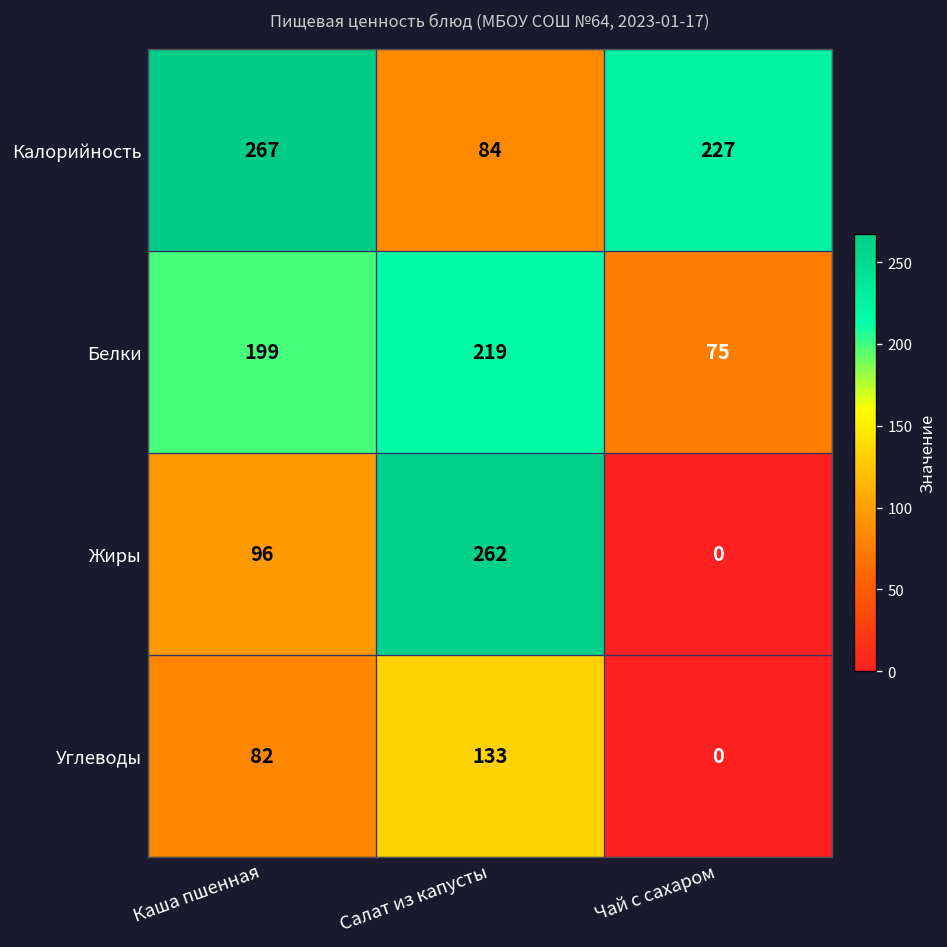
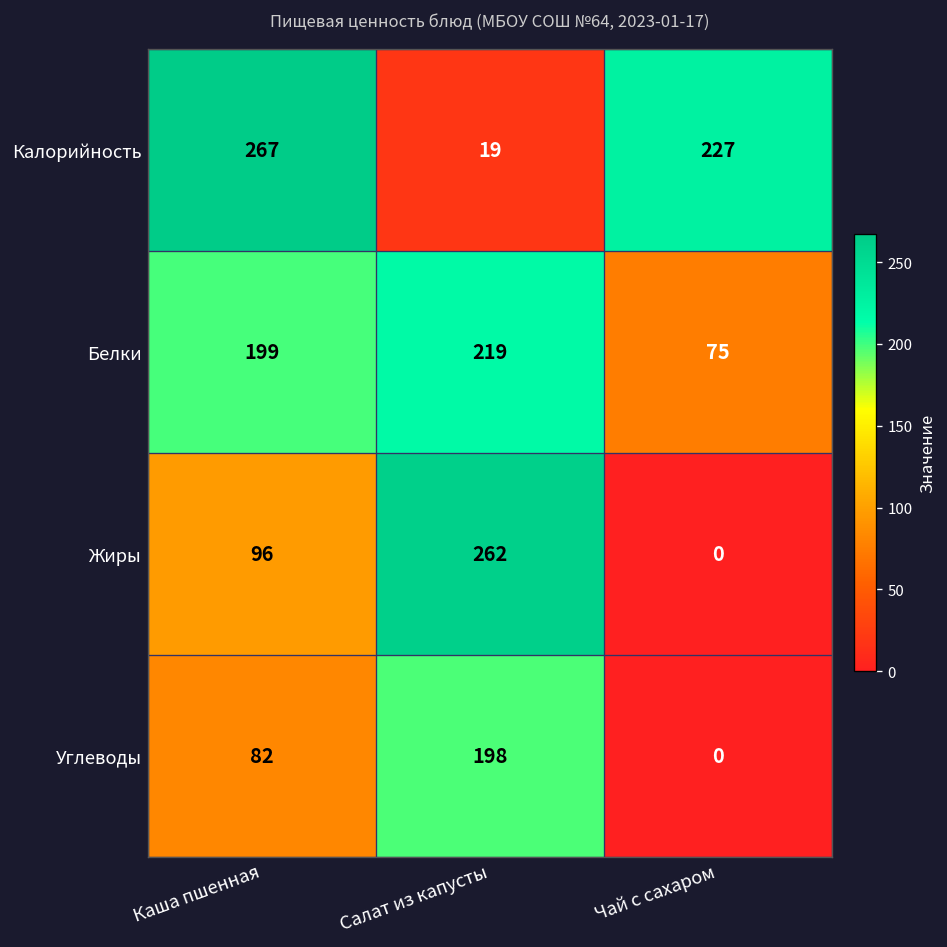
Калорийность, Салат из капусты: 84 -> 19
Углеводы, Салат из капусты: 133 -> 198
